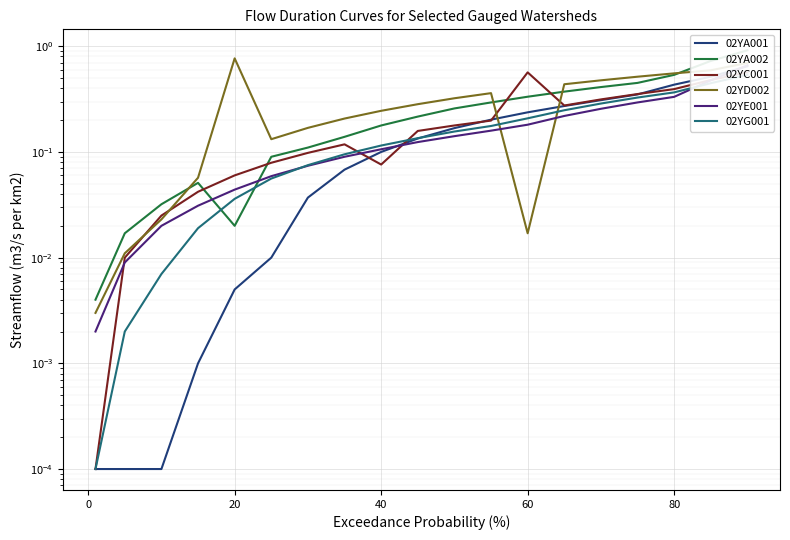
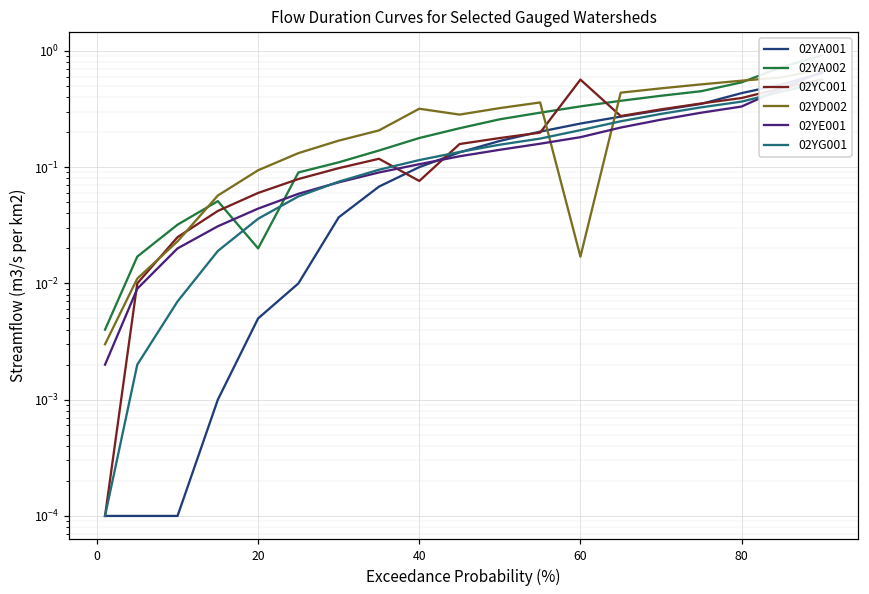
02YD002, 20: 0.8 -> 0.09
02YD002, 40: 0.25 -> 0.32
